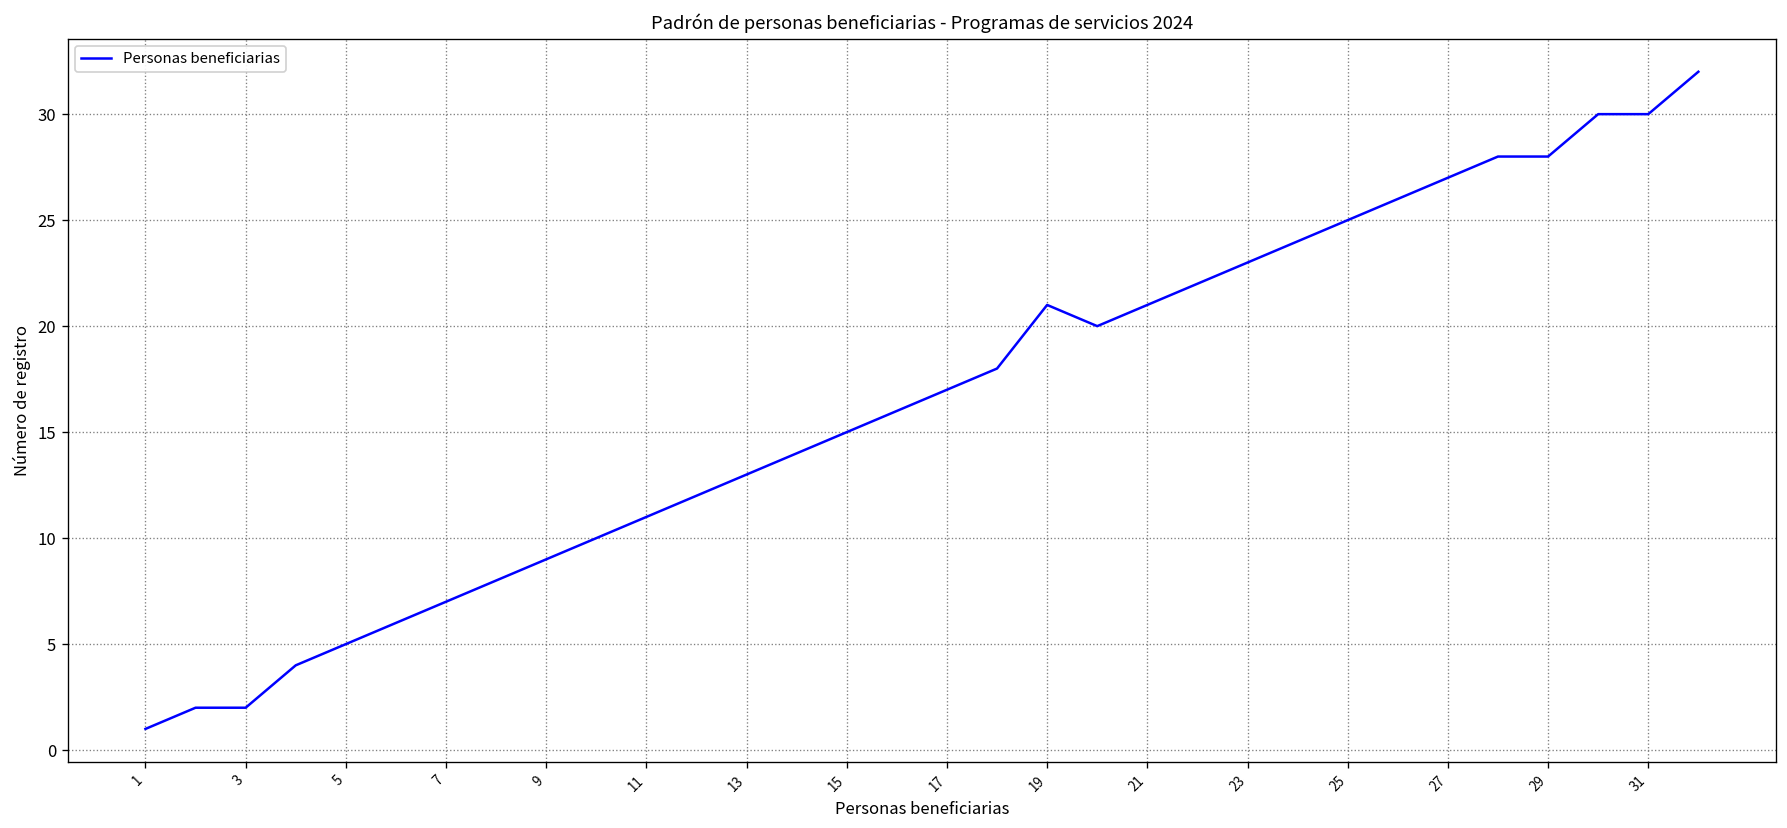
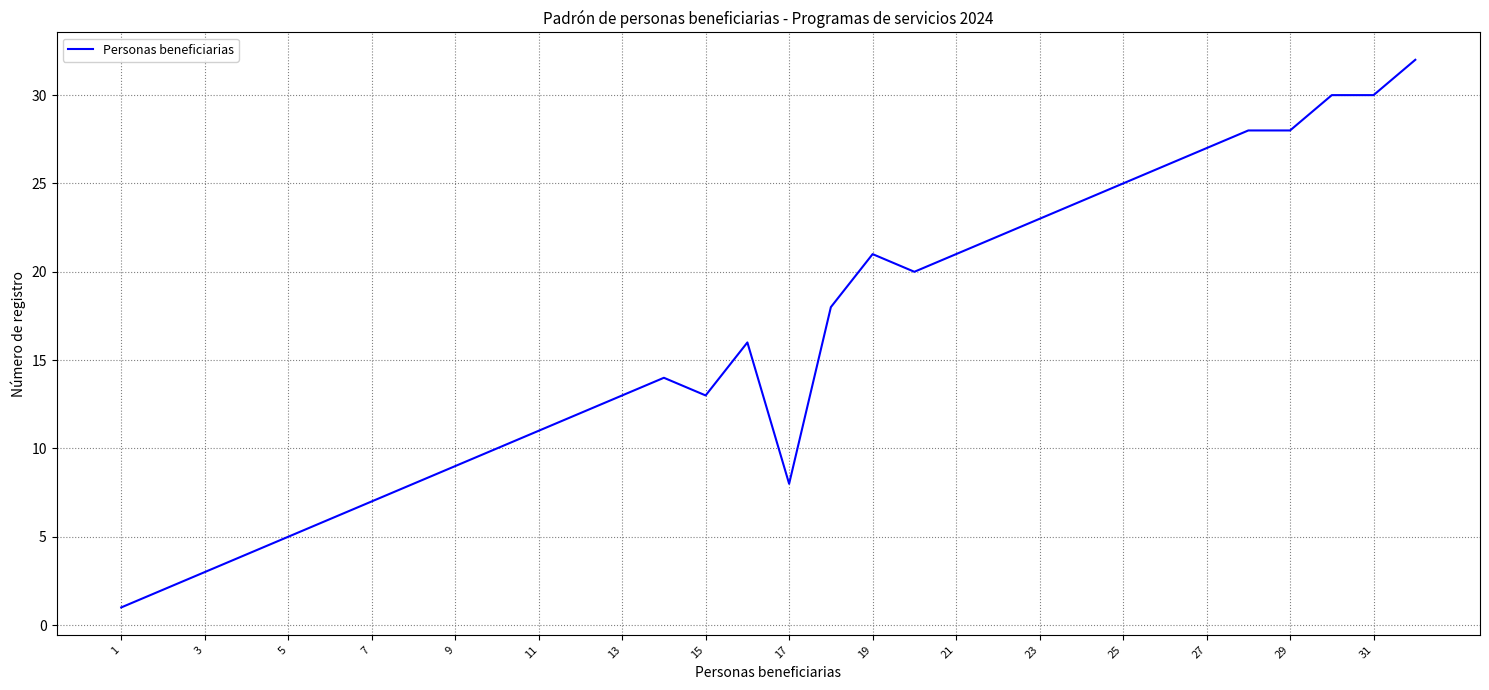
3: 2 -> 3
15: 15 -> 13
17: 17 -> 8
